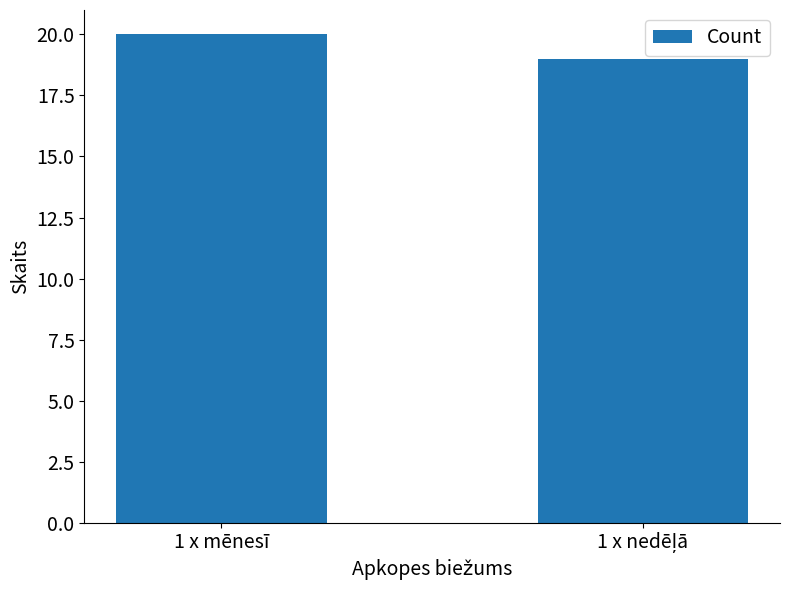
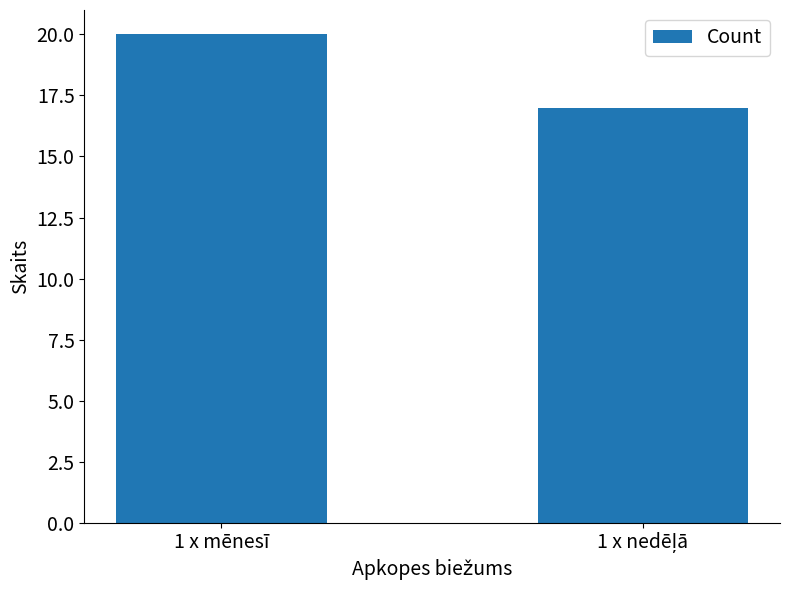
1 x nedēļā: 19 -> 17
